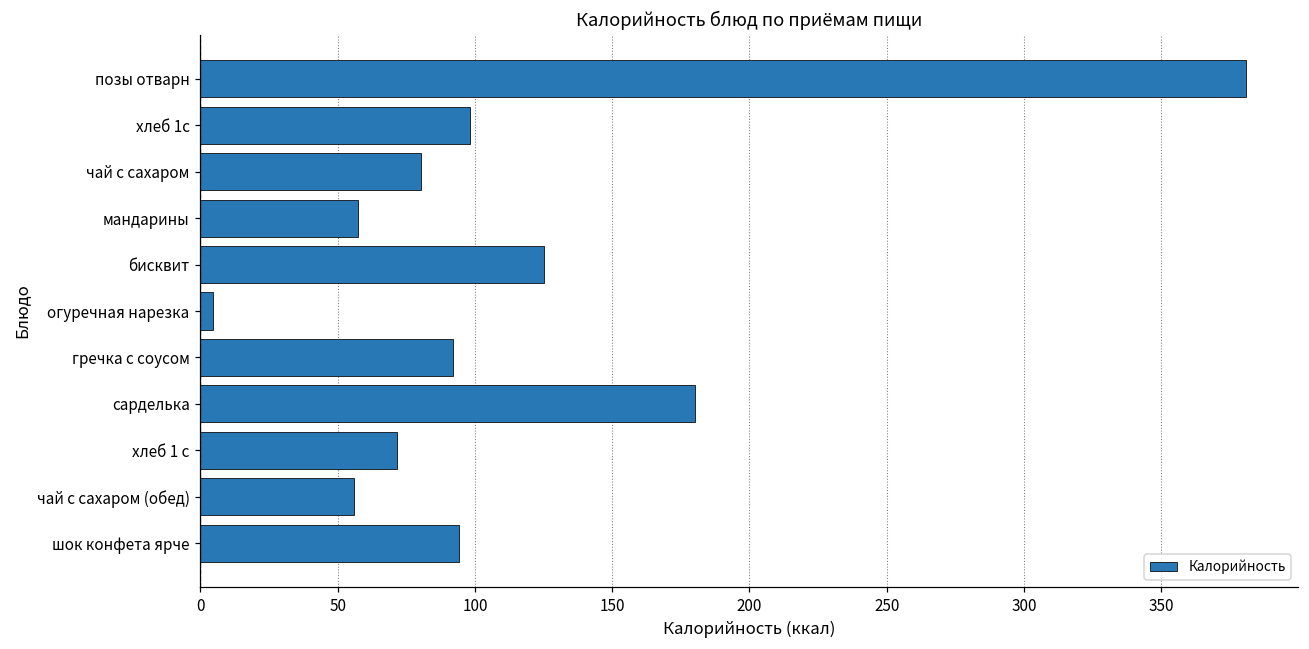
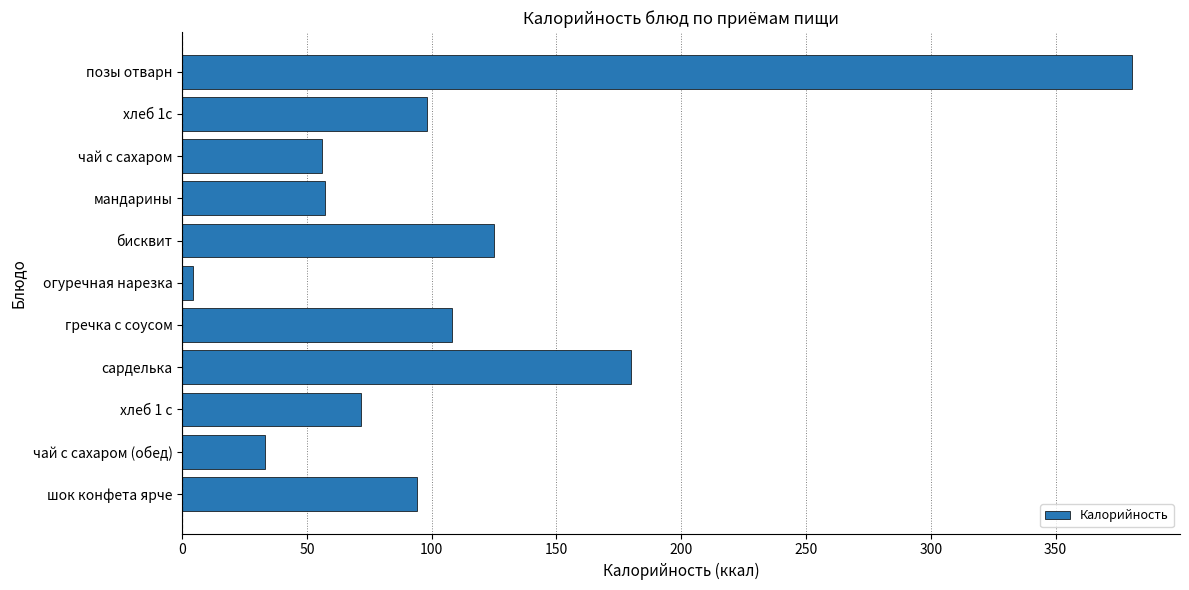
чай с сахаром: 80 -> 56
гречка с соусом: 92 -> 108
чай с сахаром (обед): 56 -> 33
